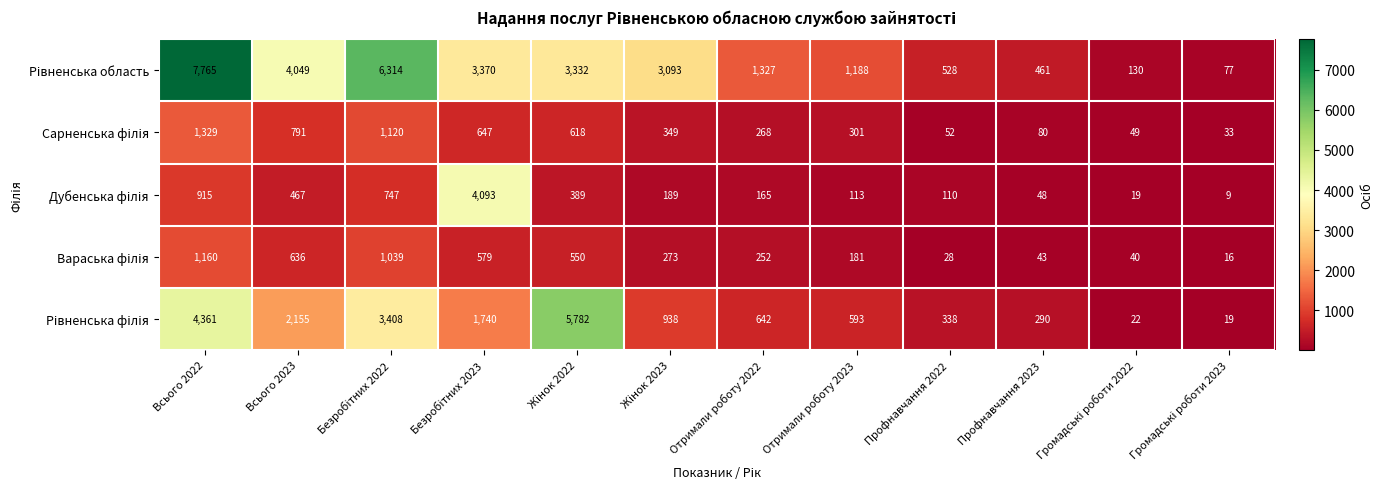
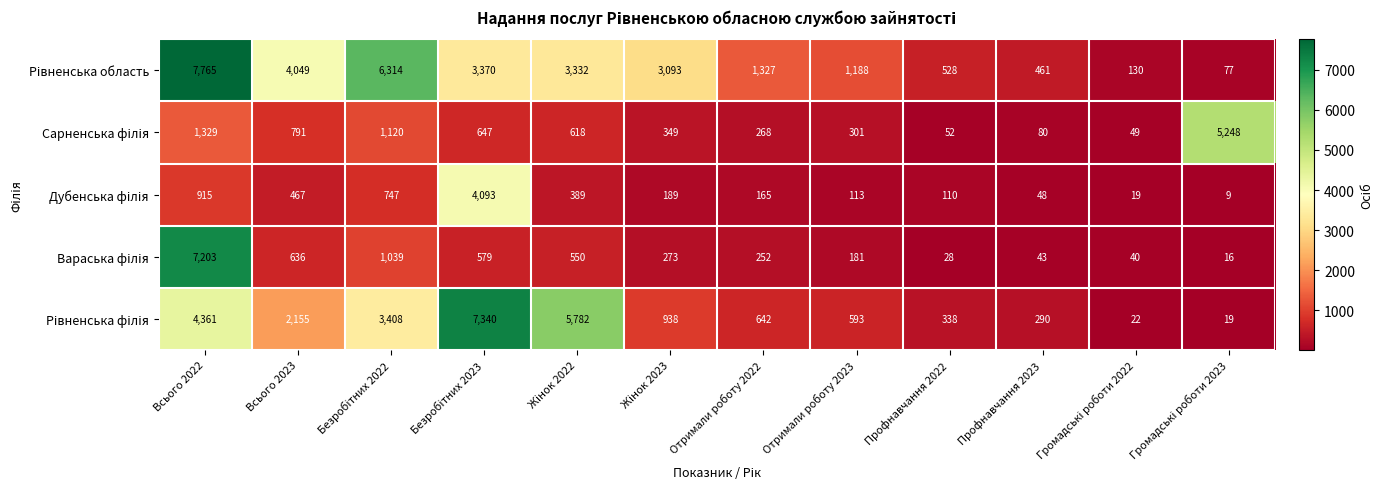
Сарненська філія, Громадські роботи 2023: 33 -> 5,248
Вараська філія, Всього 2022: 1,160 -> 7,203
Рівненська філія, Безробітних 2023: 1,740 -> 7,340
